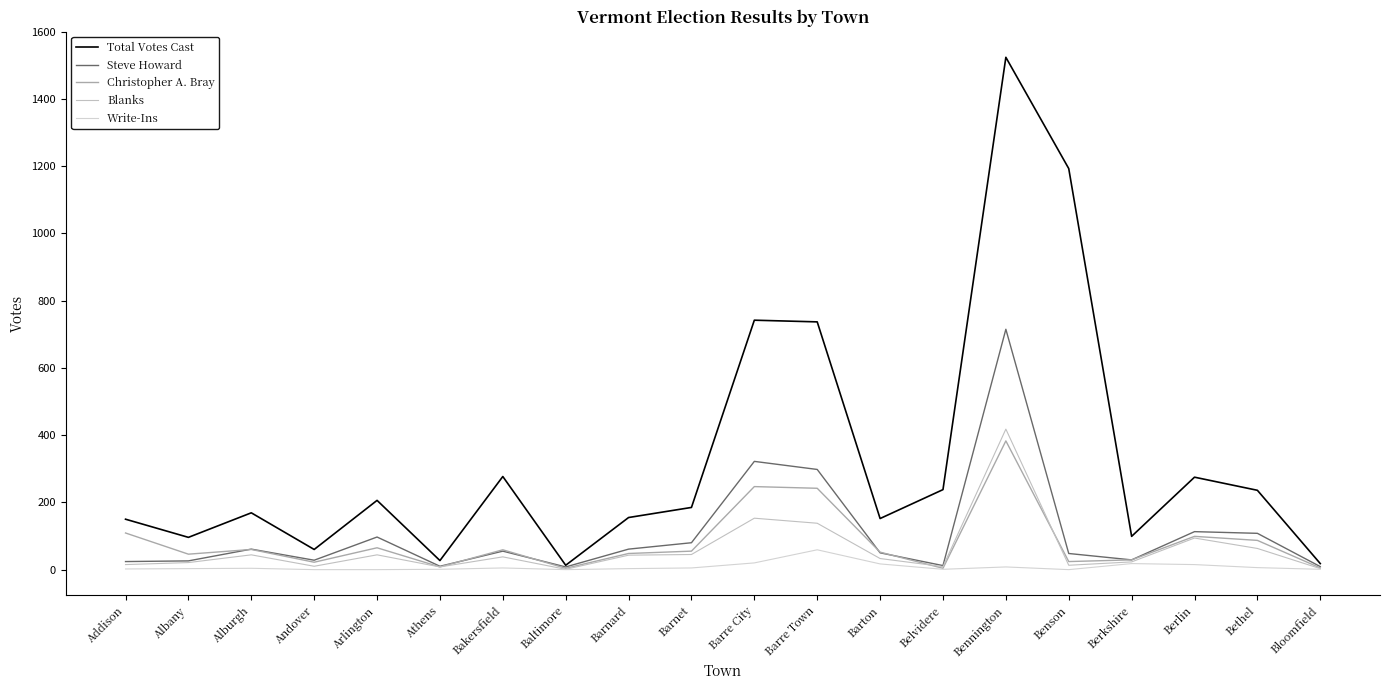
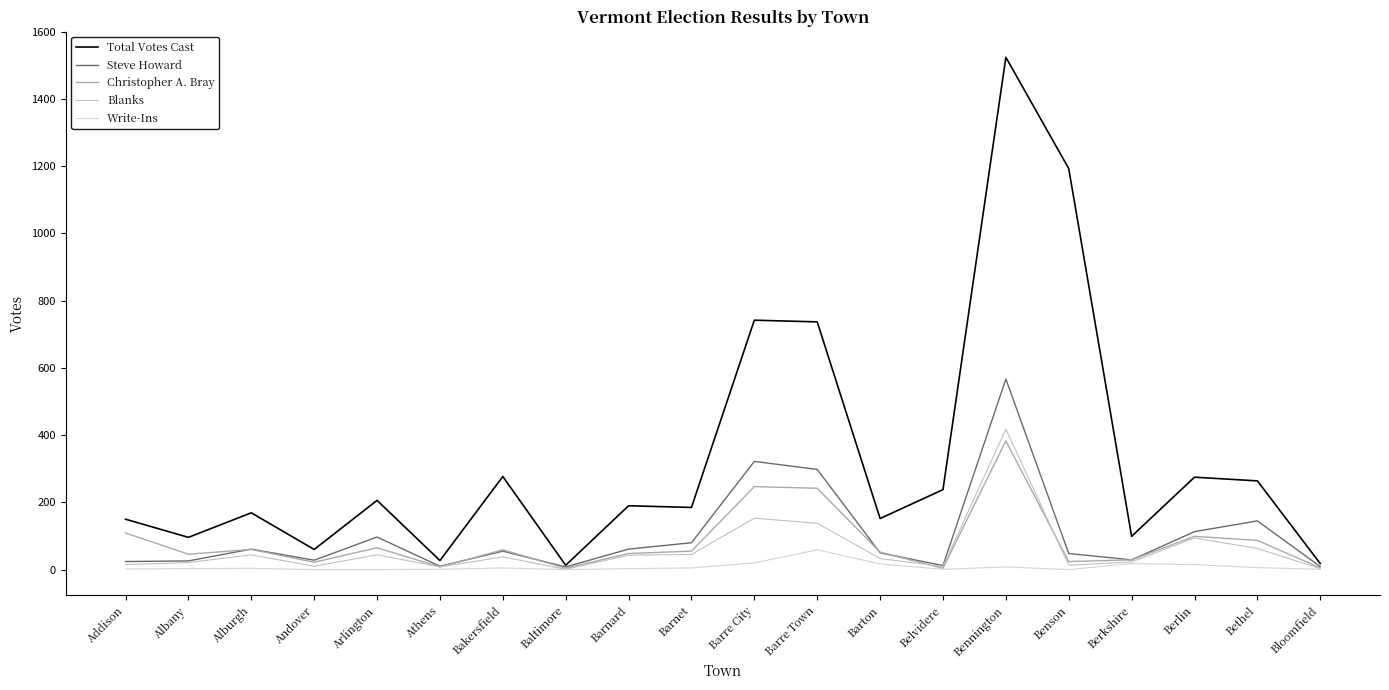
Total Votes Cast, Barnard: 160 -> 190
Steve Howard, Bennington: 720 -> 570
Total Votes Cast, Bethel: 240 -> 260
Steve Howard, Bethel: 110 -> 150
